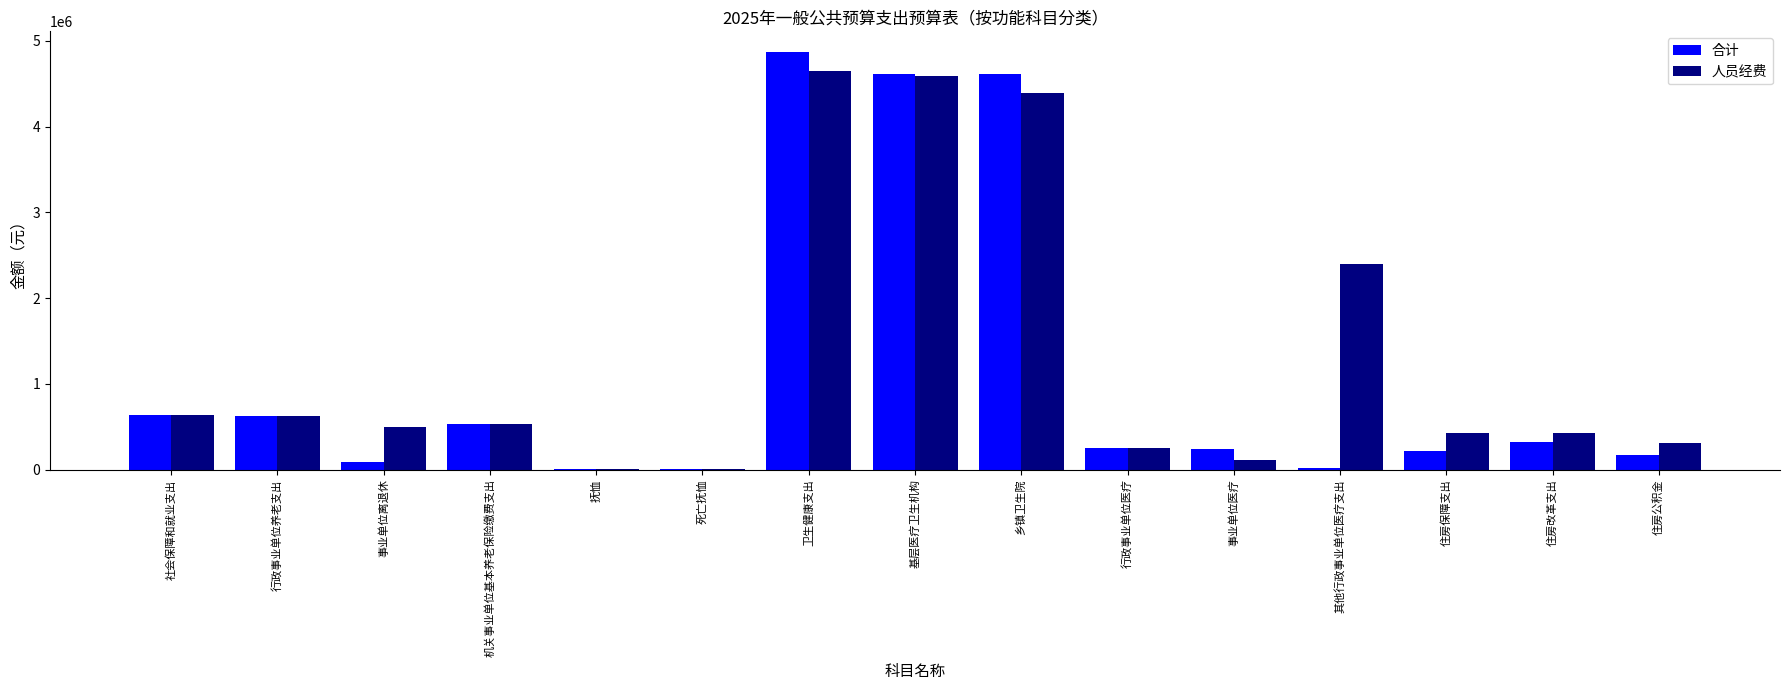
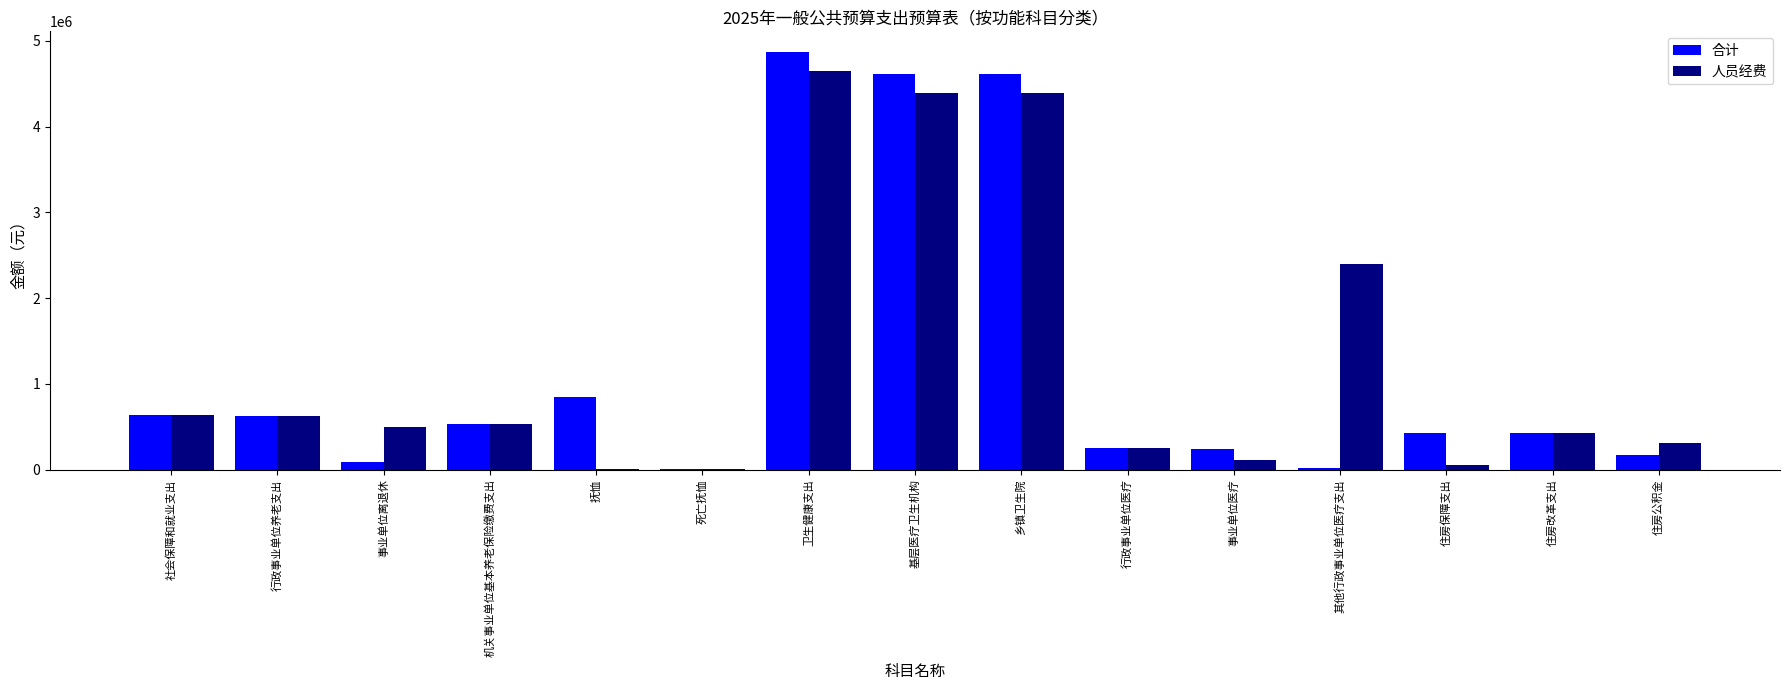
合计, 抚恤: 0 -> 800000
人员经费, 基层医疗卫生机构: 4600000 -> 4400000
合计, 住房保障支出: 200000 -> 400000
人员经费, 住房保障支出: 400000 -> 100000
合计, 住房改革支出: 300000 -> 400000
